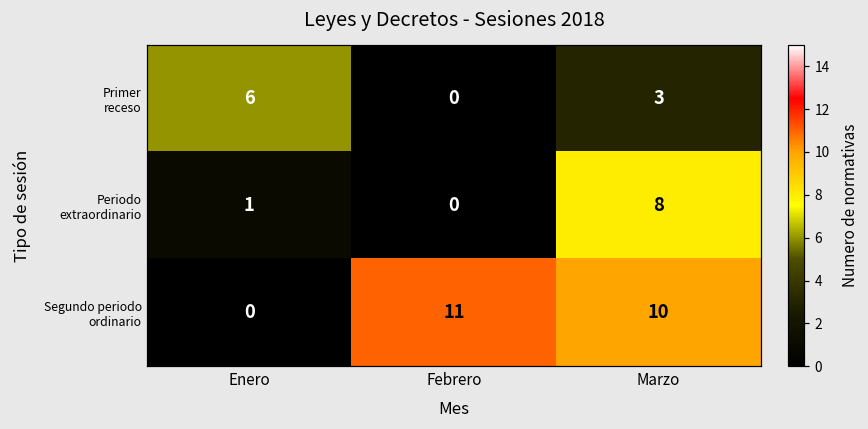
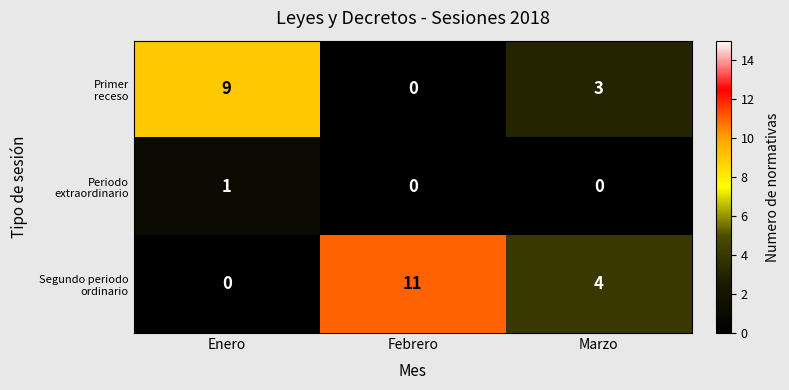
Primer receso, Enero: 6 -> 9
Periodo extraordinario, Marzo: 8 -> 0
Segundo periodo ordinario, Marzo: 10 -> 4
